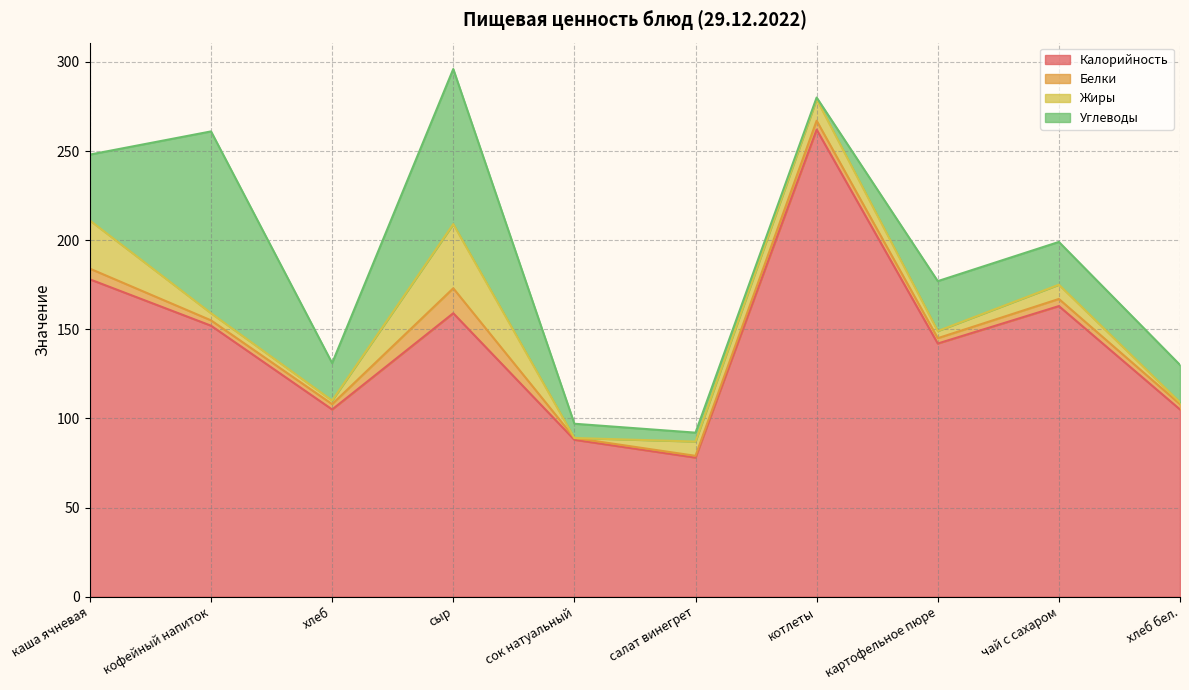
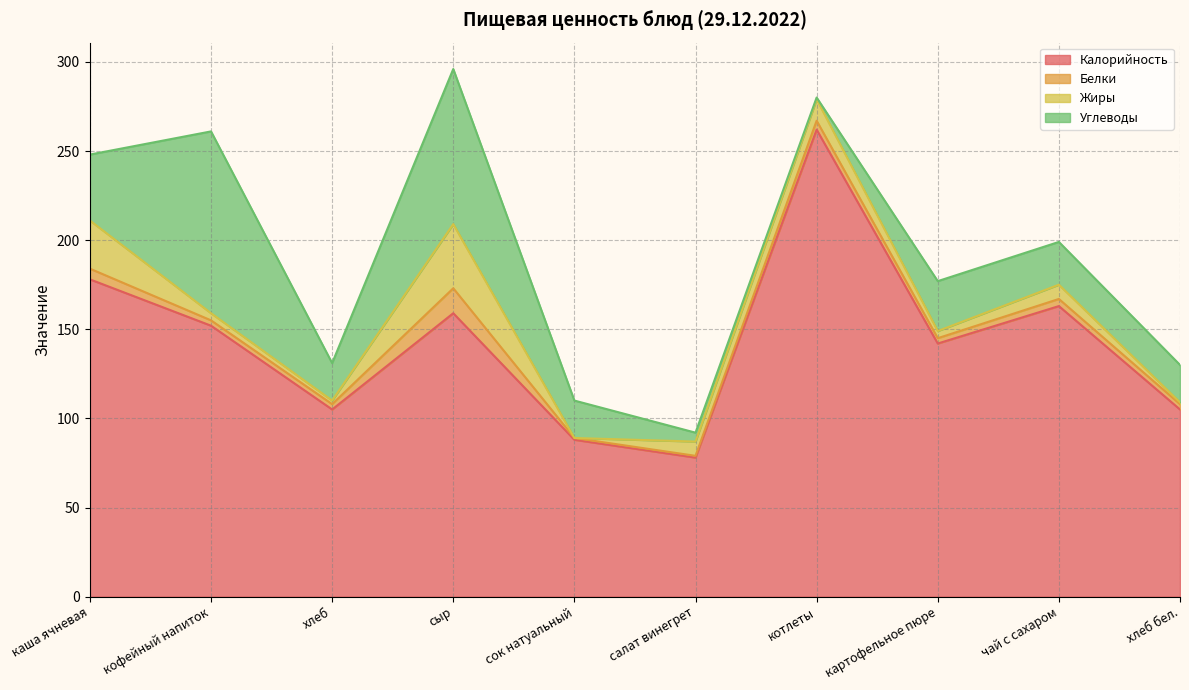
Углеводы, сок натуальный: 8 -> 21
